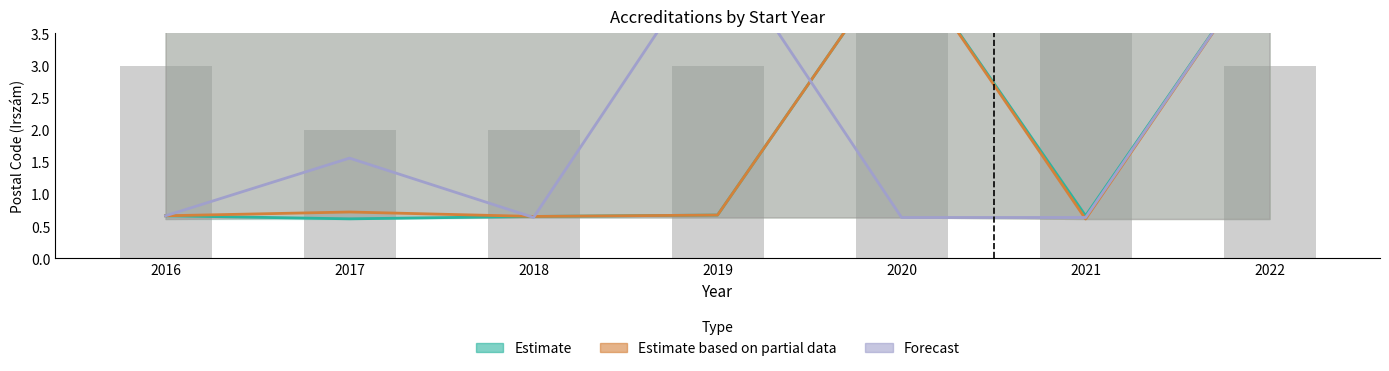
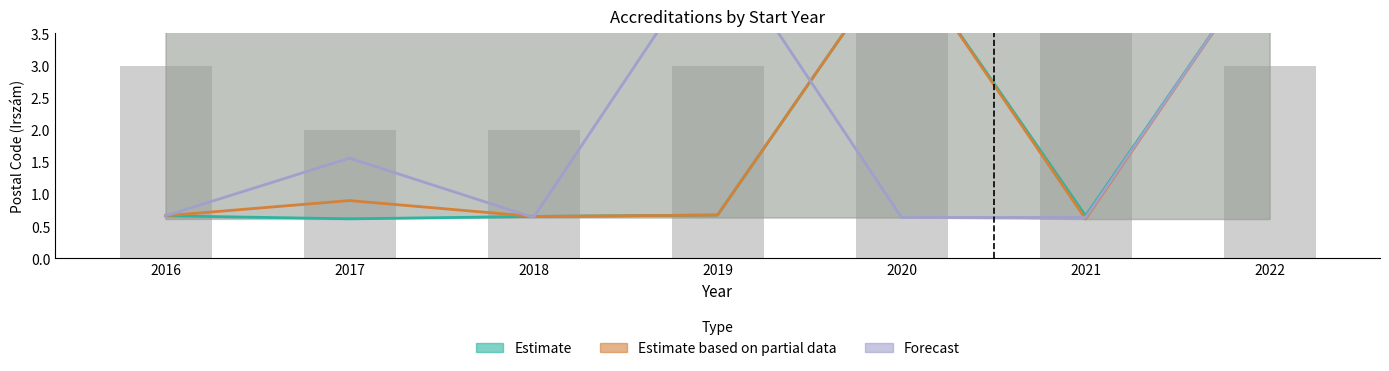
Estimate based on partial data, 2017: 0.7 -> 0.9
